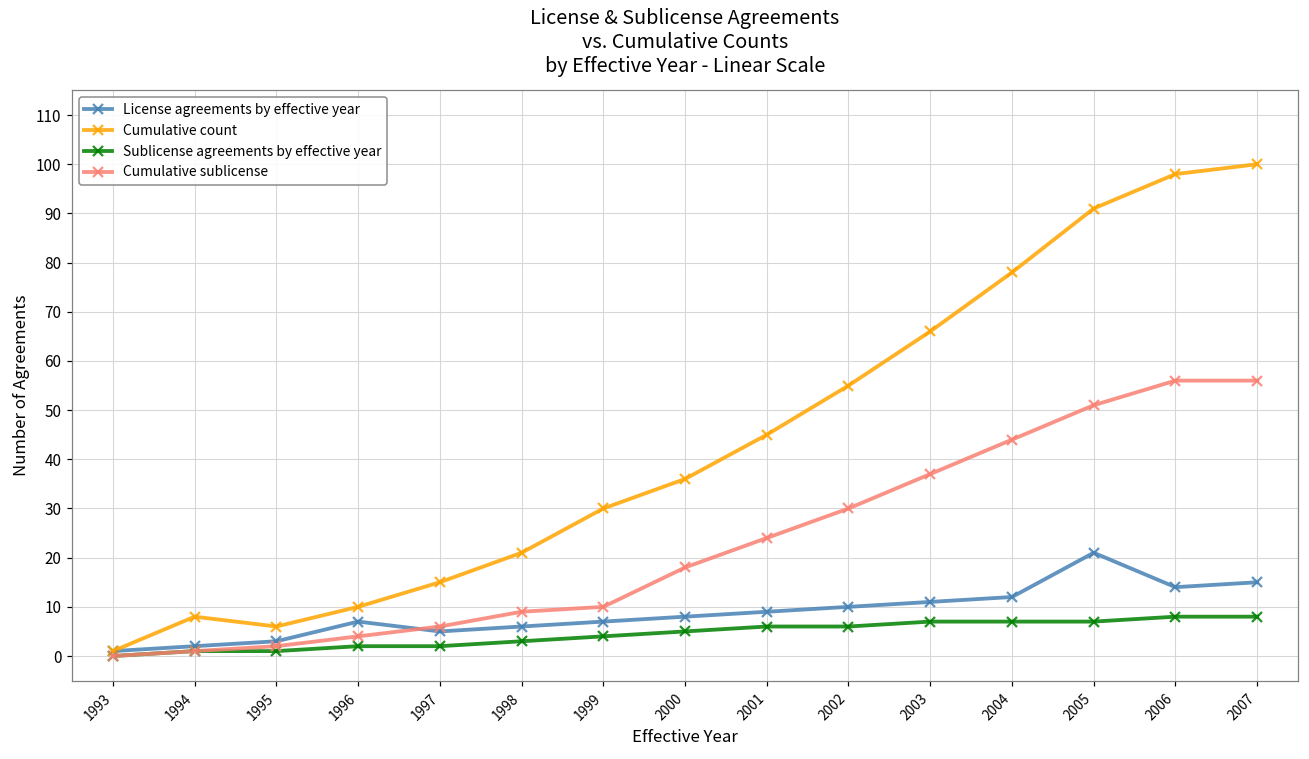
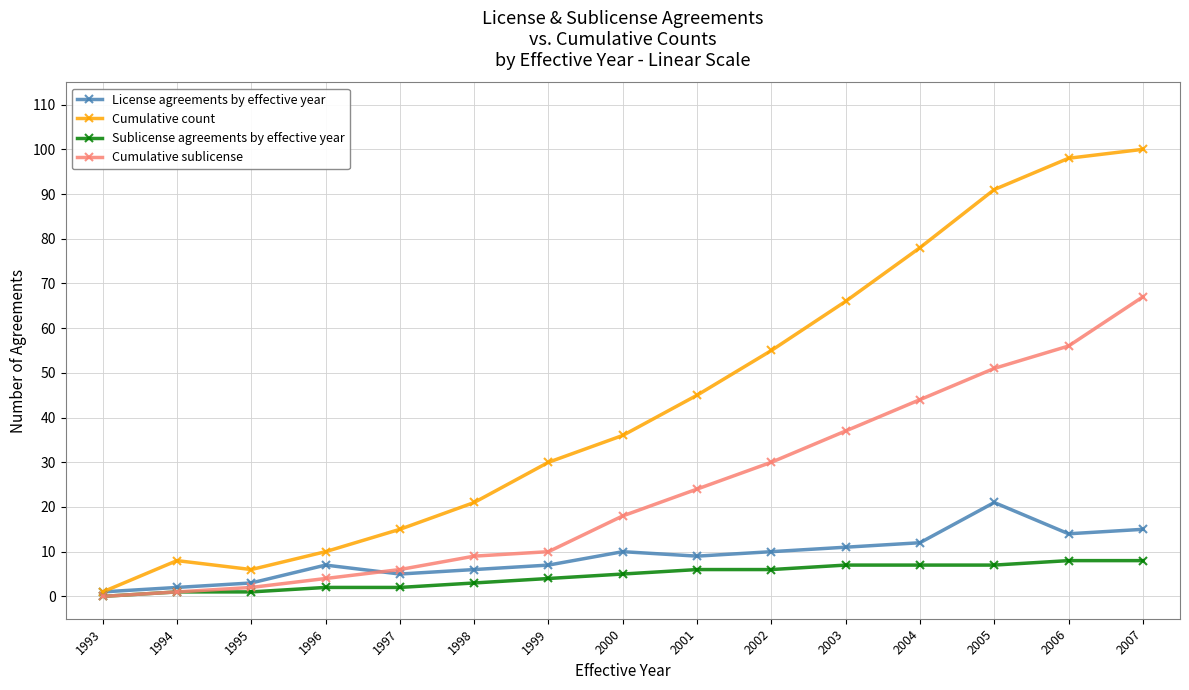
License agreements by effective year, 2000: 8 -> 10
Cumulative sublicense, 2007: 56 -> 67
